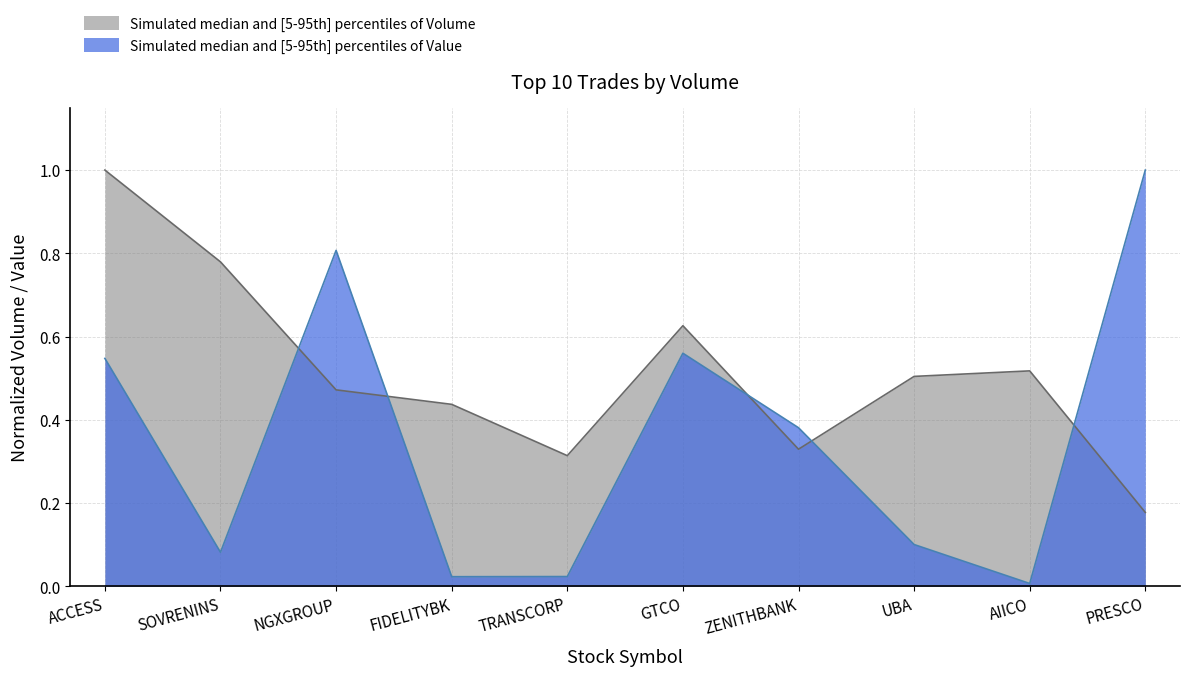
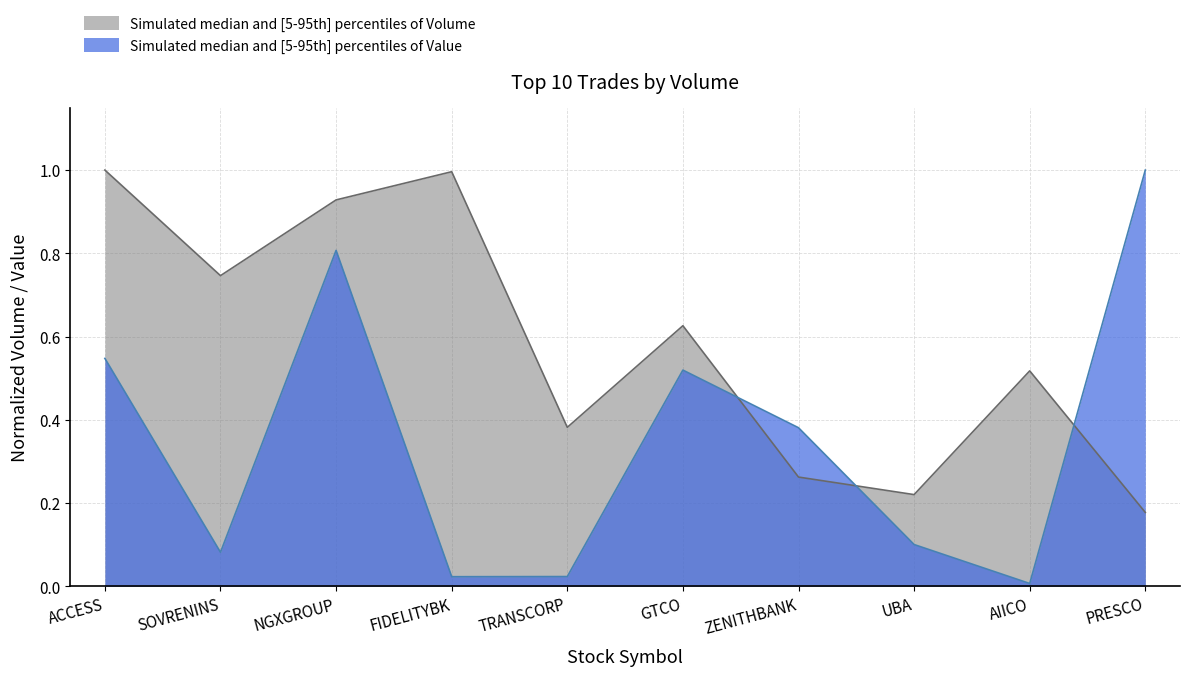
Simulated median and [5-95th] percentiles of Volume, SOVRENINS: 0.78 -> 0.75
Simulated median and [5-95th] percentiles of Volume, NGXGROUP: 0.47 -> 0.93
Simulated median and [5-95th] percentiles of Volume, FIDELITYBK: 0.44 -> 1.00
Simulated median and [5-95th] percentiles of Volume, TRANSCORP: 0.31 -> 0.38
Simulated median and [5-95th] percentiles of Value, GTCO: 0.56 -> 0.52
Simulated median and [5-95th] percentiles of Volume, ZENITHBANK: 0.33 -> 0.26
Simulated median and [5-95th] percentiles of Volume, UBA: 0.50 -> 0.22
